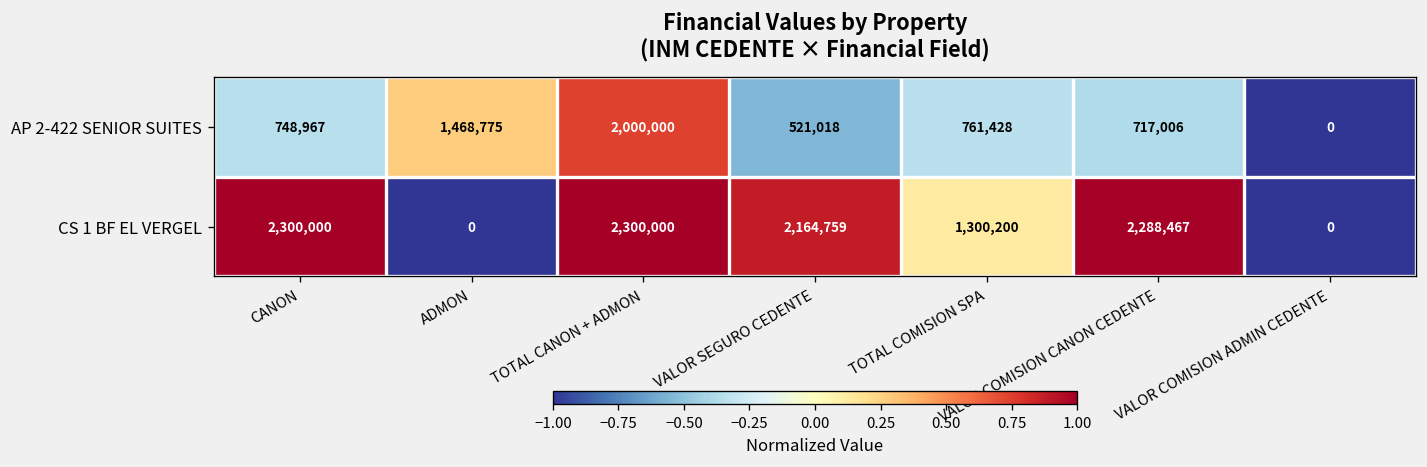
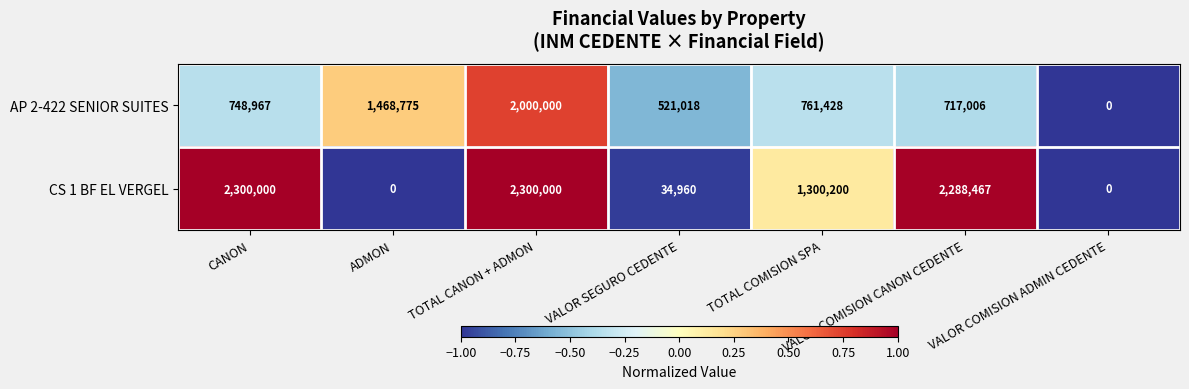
CS 1 BF EL VERGEL, VALOR SEGURO CEDENTE: 2,164,759 -> 34,960
